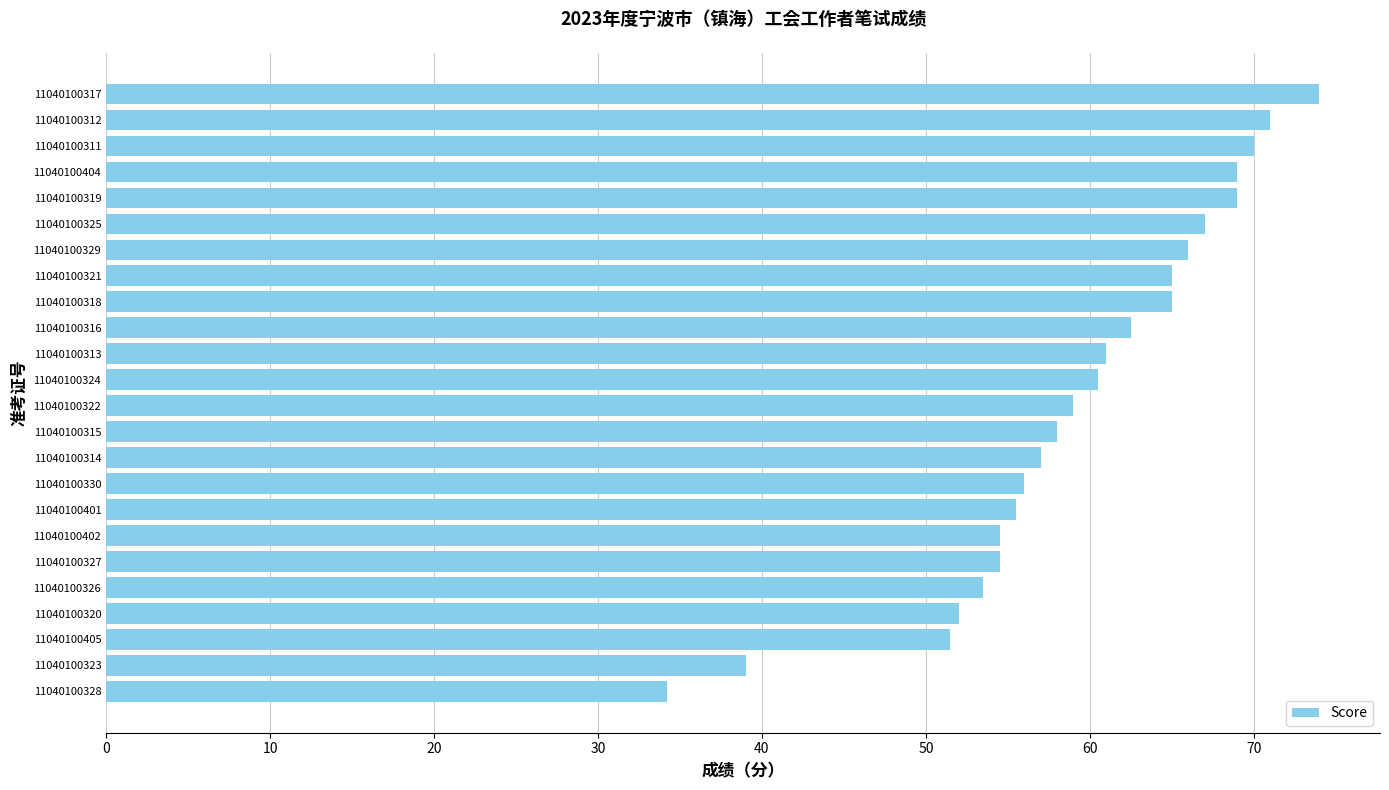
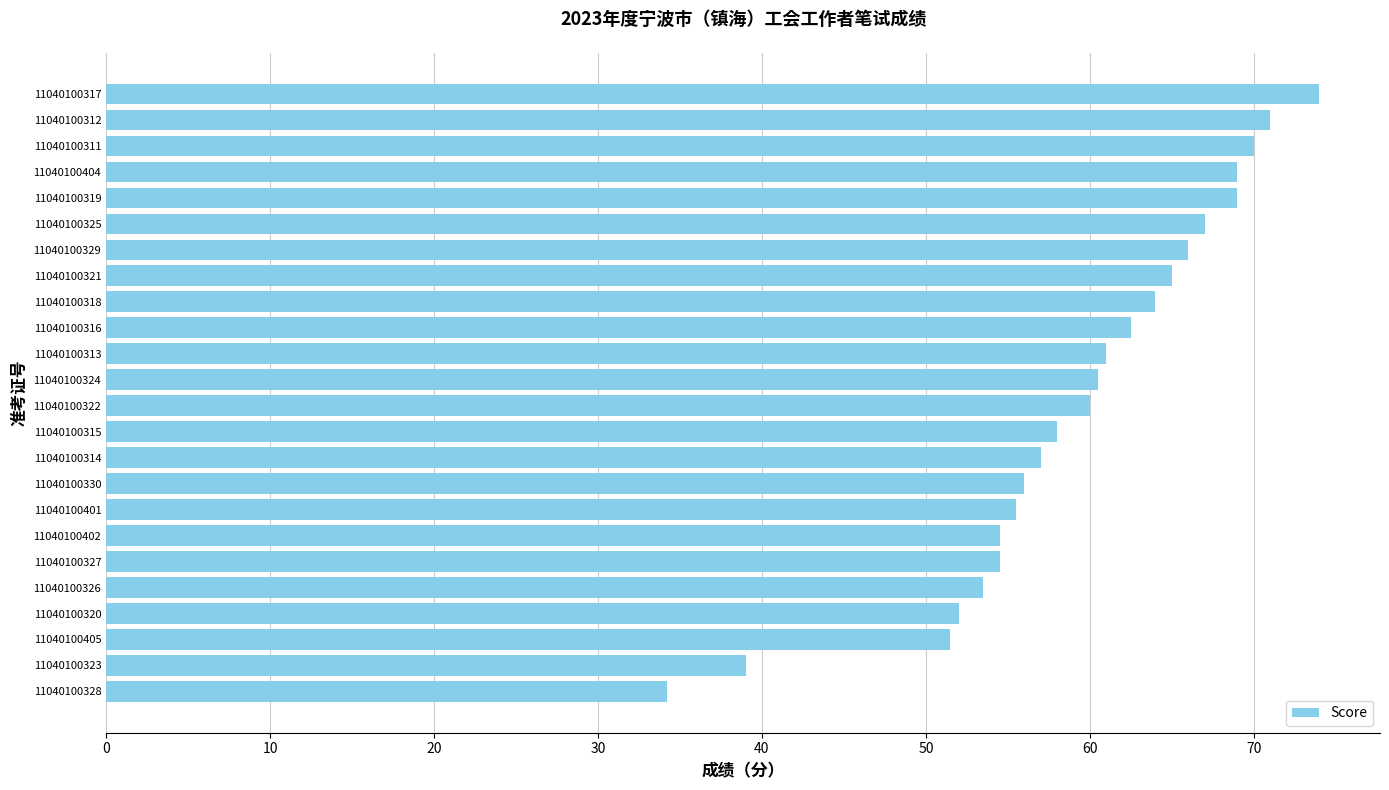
11040100318: 65 -> 64
11040100322: 59 -> 60
